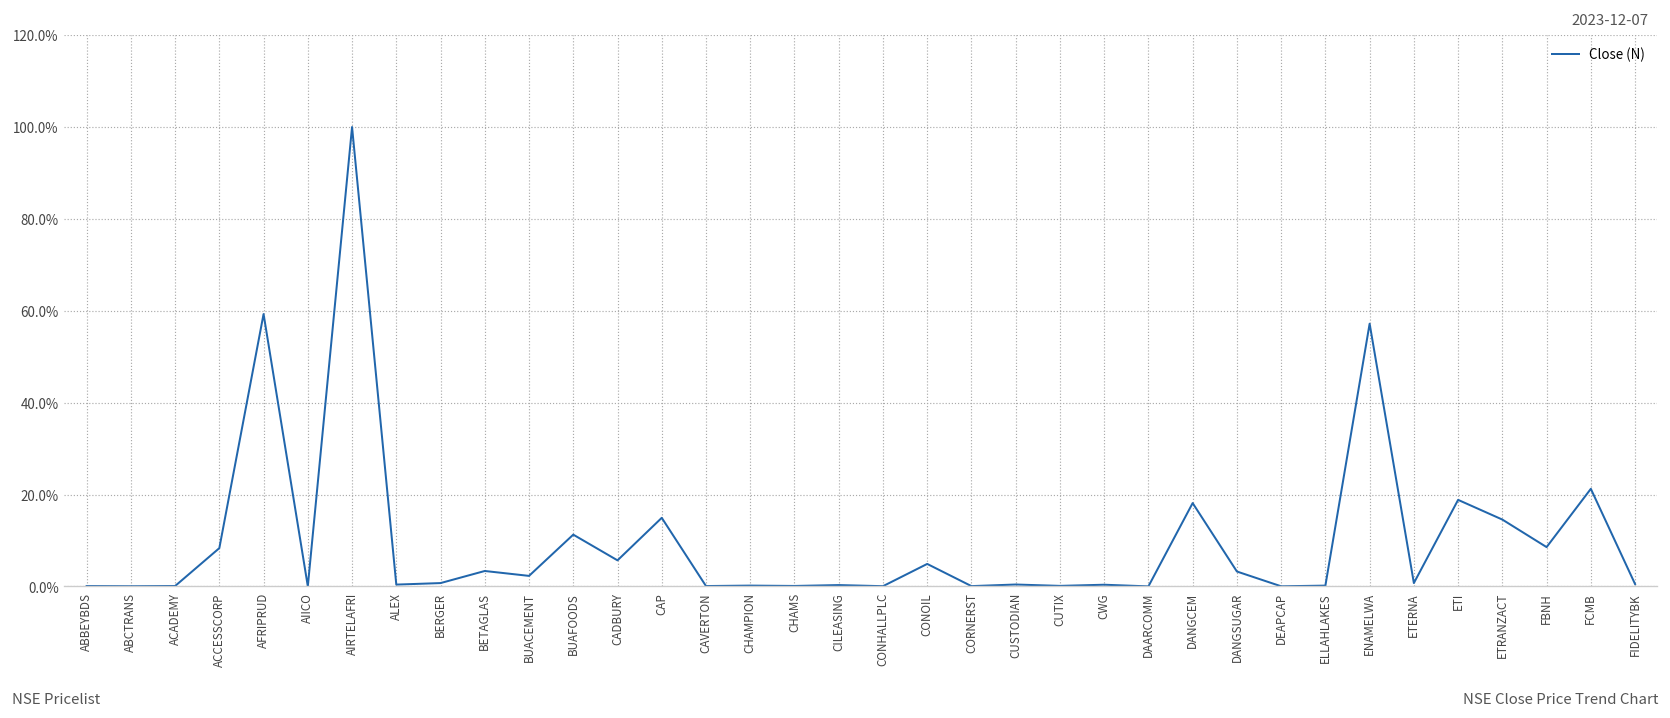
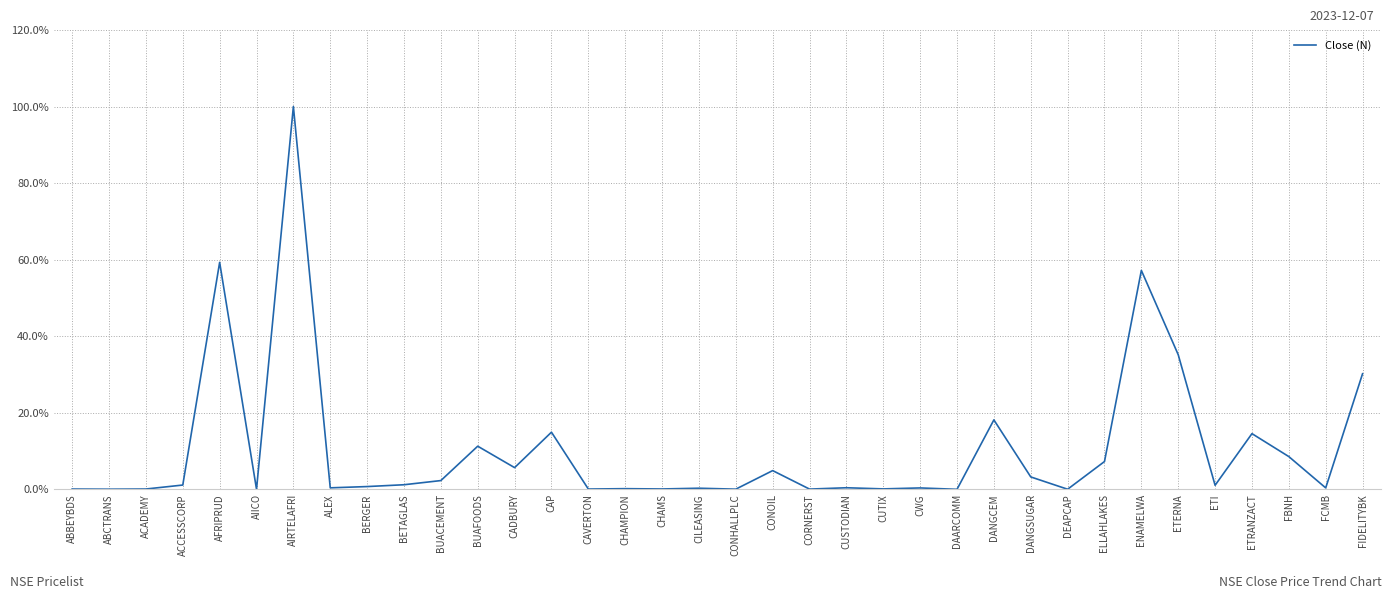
ACCESSCORP: 8% -> 1%
BETAGLAS: 3% -> 1%
ELLAHLAKES: 0% -> 7%
ETERNA: 1% -> 35%
ETI: 19% -> 1%
FCMB: 21% -> 0%
FIDELITYBK: 1% -> 30%
